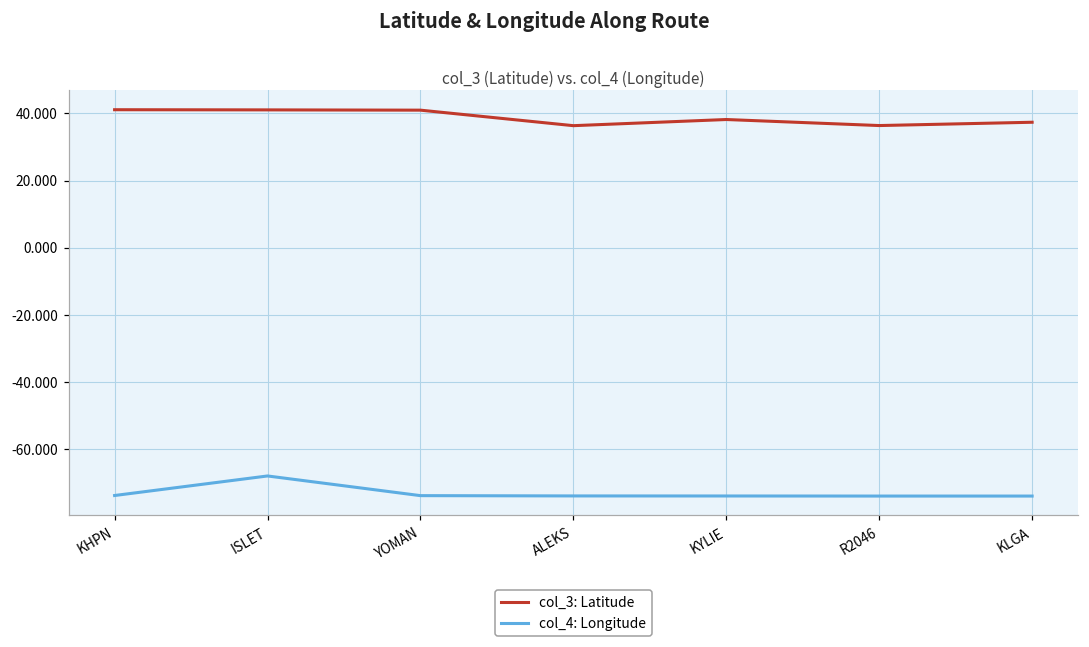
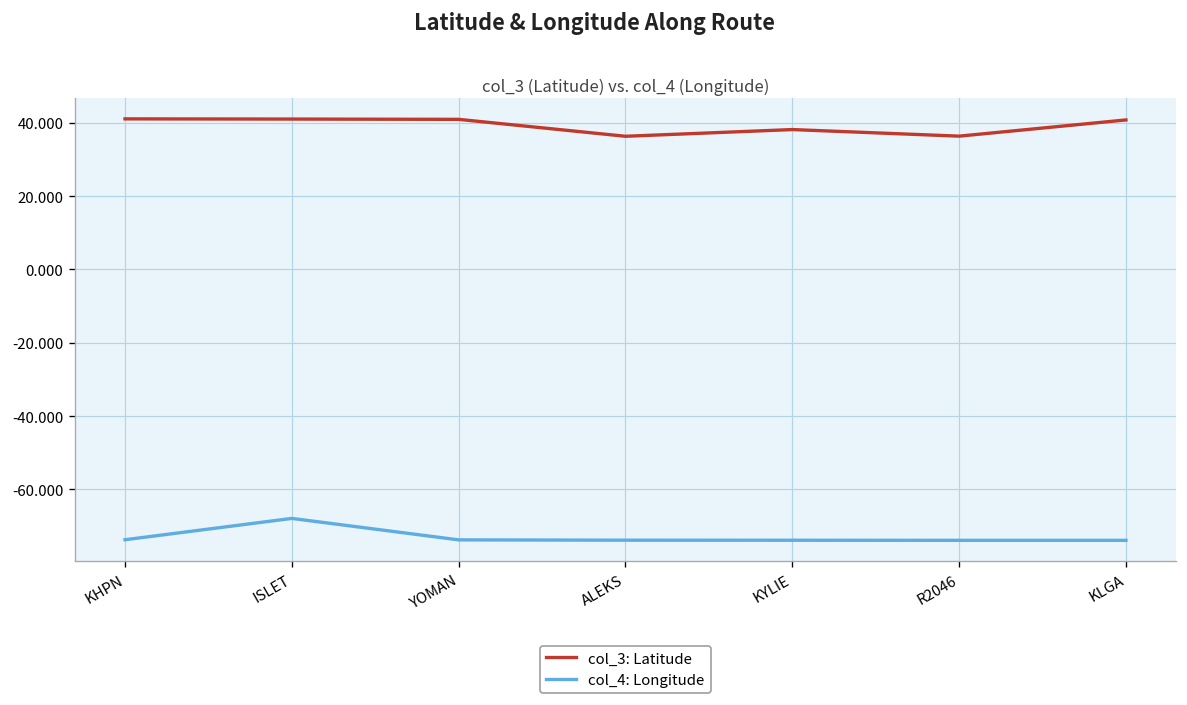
col_3: Latitude, KLGA: 37 -> 41
